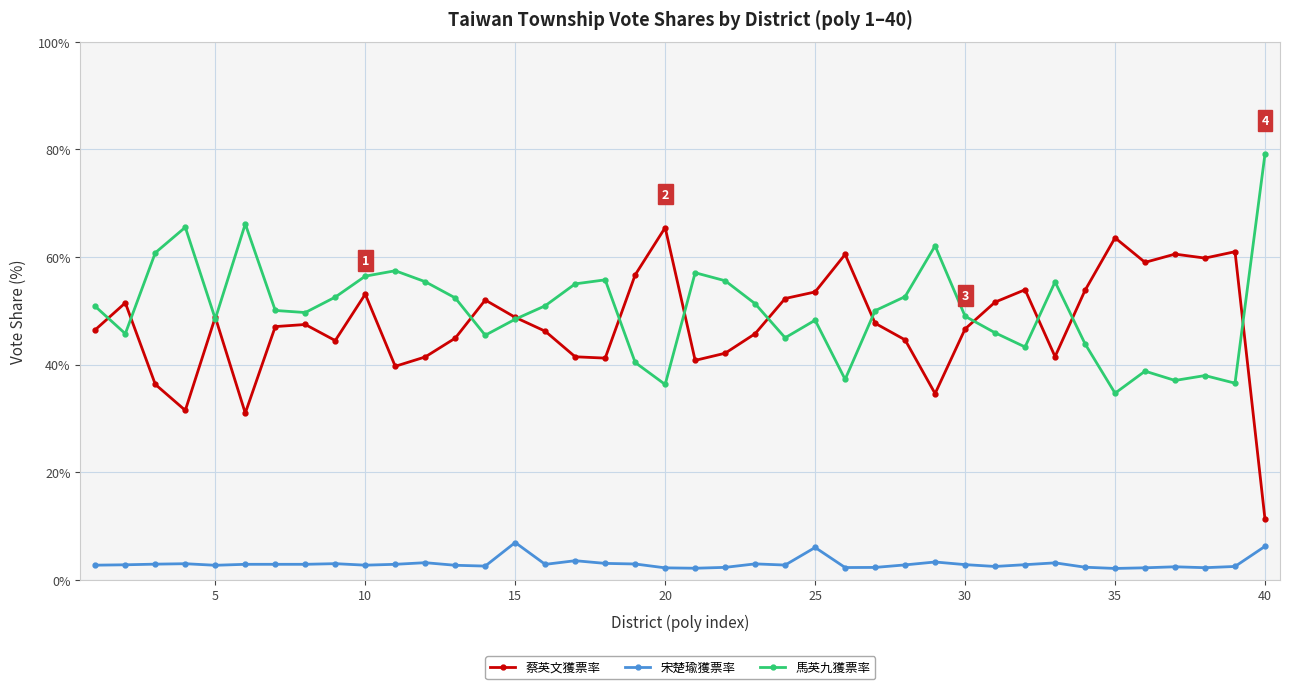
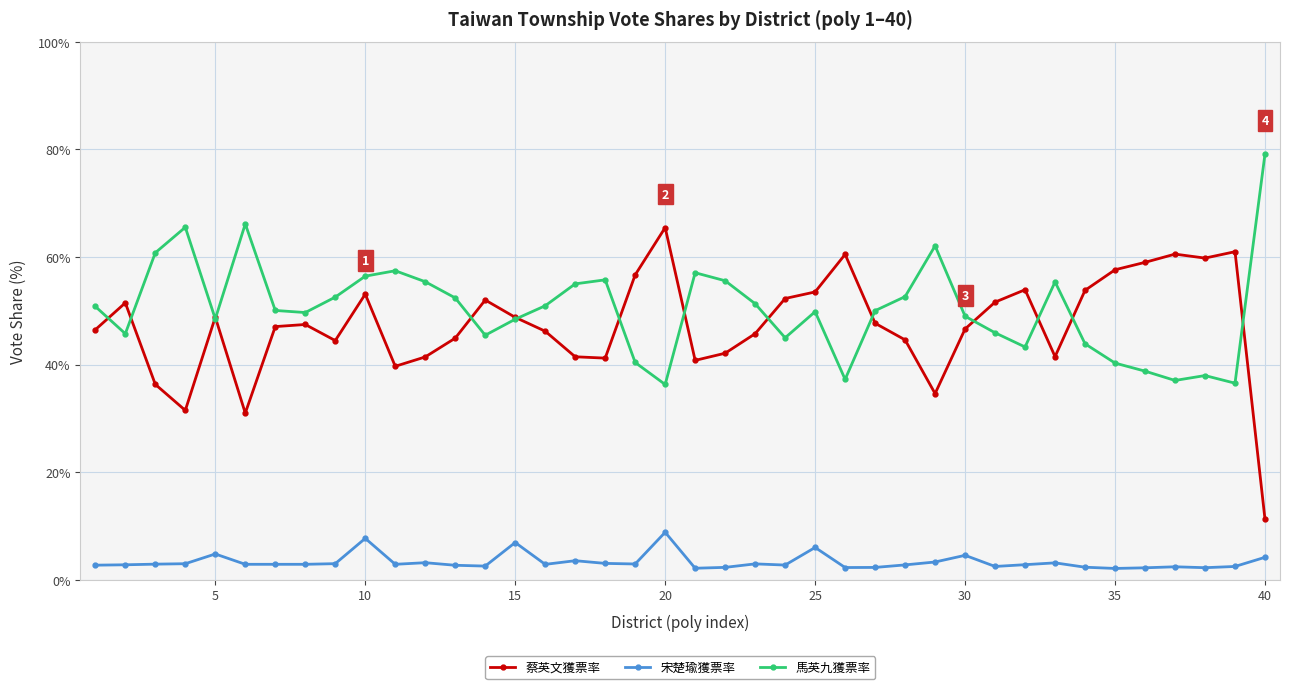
宋楚瑜獲票率, 5: 3% -> 5%
宋楚瑜獲票率, 10: 3% -> 8%
宋楚瑜獲票率, 20: 2% -> 9%
馬英九獲票率, 25: 48% -> 50%
宋楚瑜獲票率, 30: 3% -> 5%
蔡英文獲票率, 35: 64% -> 58%
馬英九獲票率, 35: 35% -> 40%
宋楚瑜獲票率, 40: 6% -> 4%
